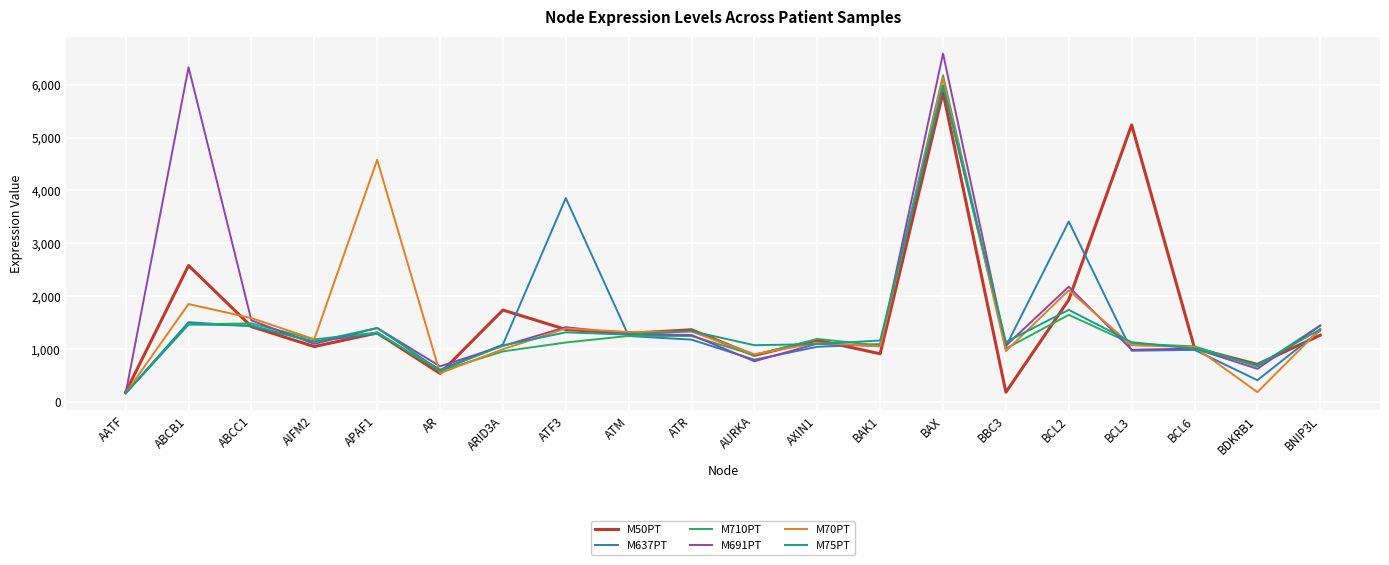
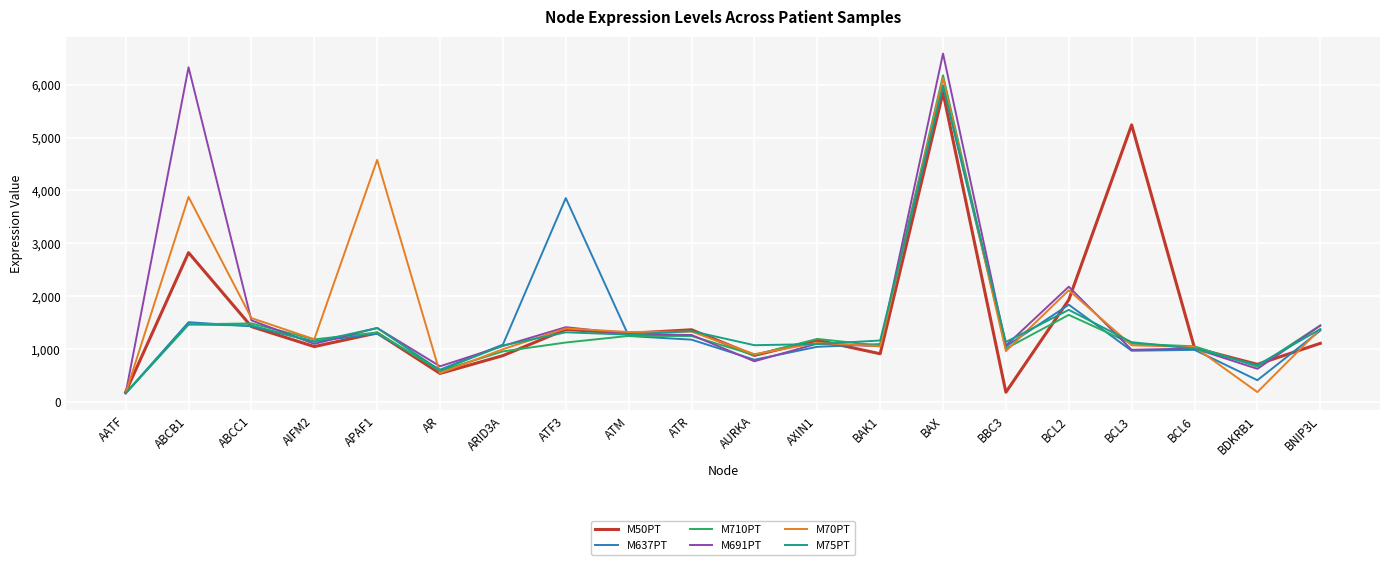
M50PT, ABCB1: 2,600 -> 2,800
M70PT, ABCB1: 1,900 -> 3,900
M50PT, ARID3A: 1,700 -> 900
M637PT, BCL2: 3,400 -> 1,800
M50PT, BNIP3L: 1,300 -> 1,100
